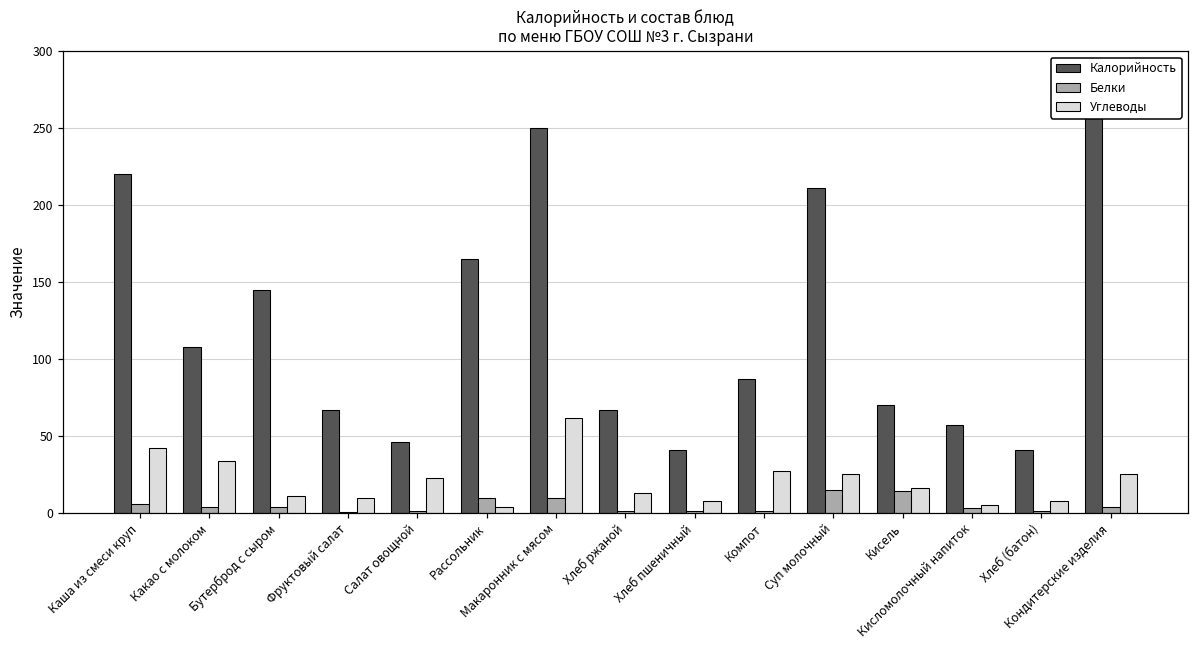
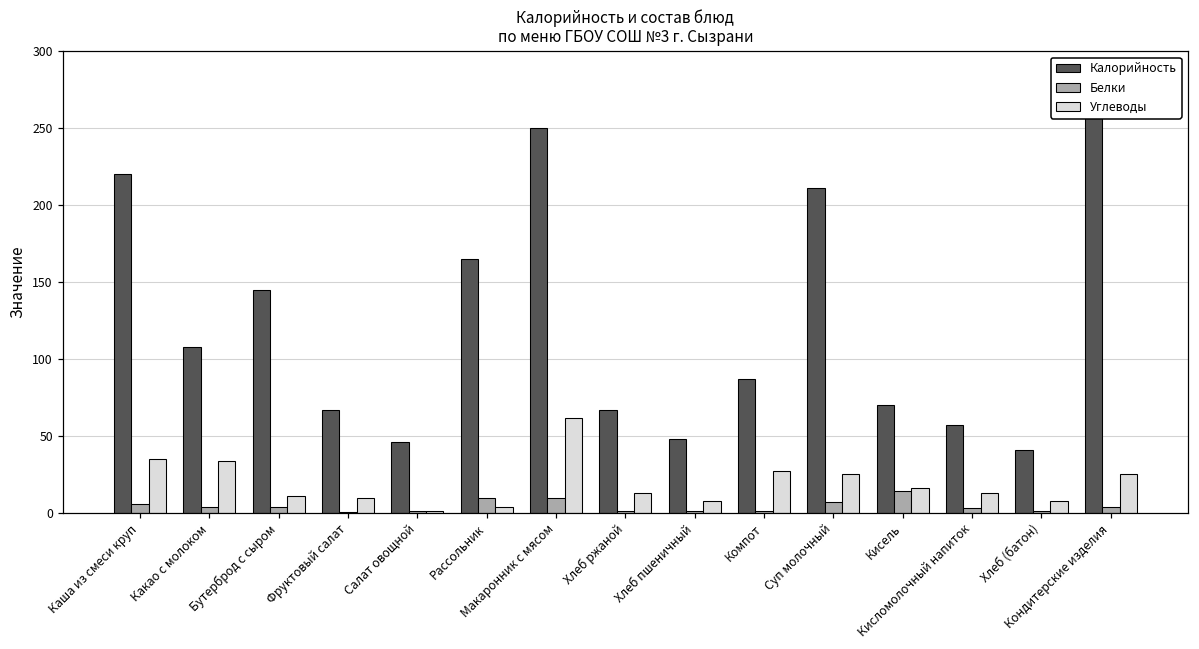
Углеводы, Каша из смеси круп: 42 -> 35
Углеводы, Салат овощной: 23 -> 2
Калорийность, Хлеб пшеничный: 41 -> 48
Белки, Суп молочный: 15 -> 7
Углеводы, Кисломолочный напиток: 5 -> 13
